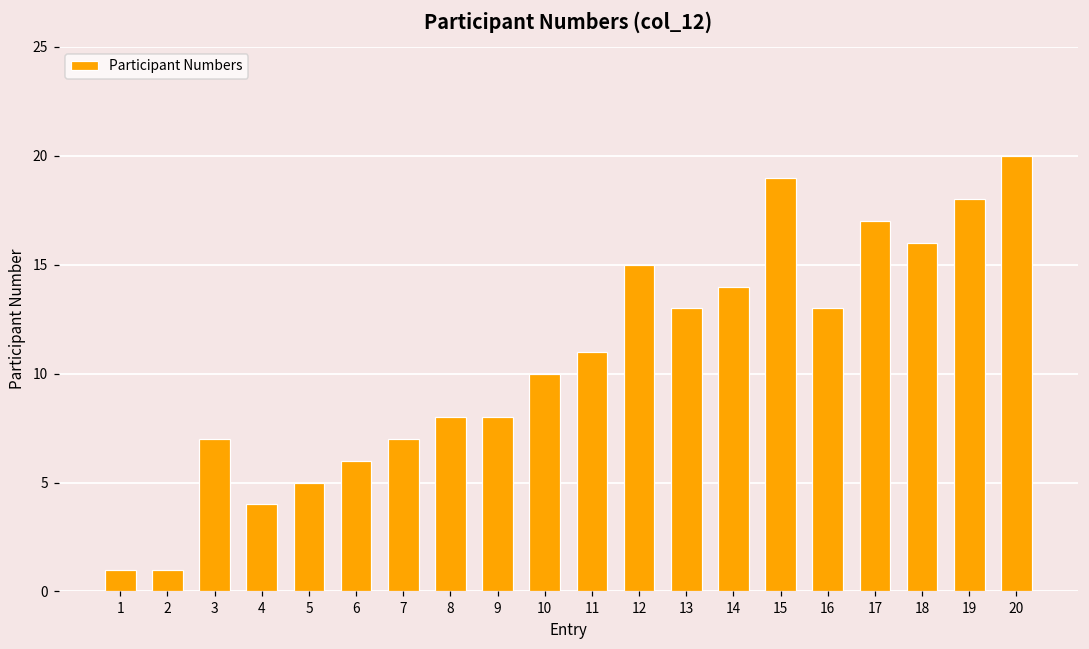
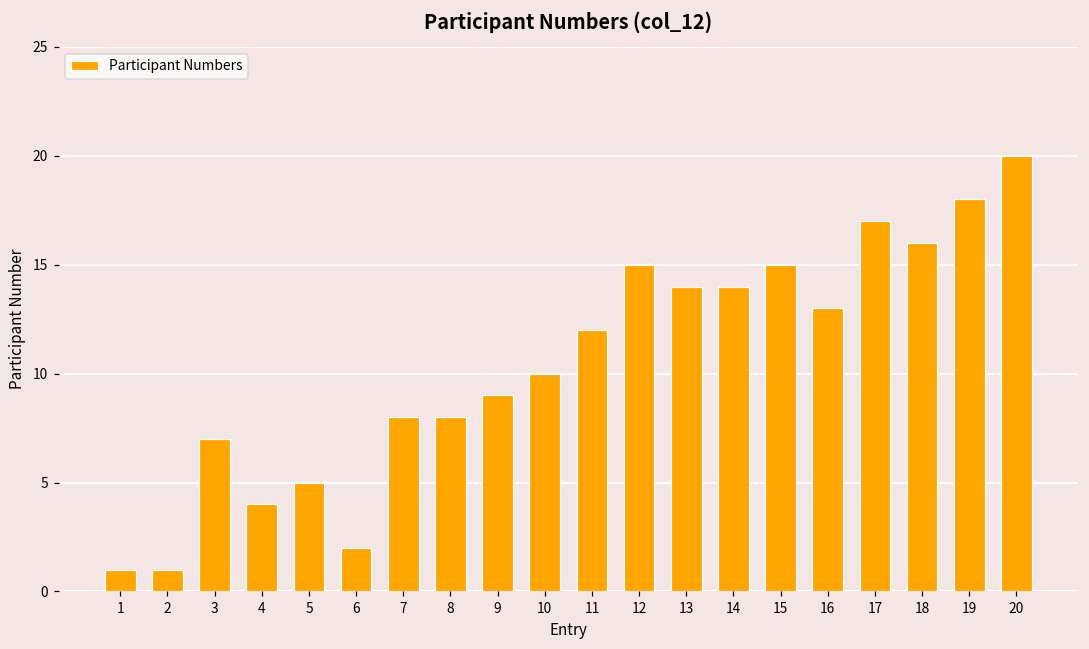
6: 6 -> 2
7: 7 -> 8
9: 8 -> 9
11: 11 -> 12
13: 13 -> 14
15: 19 -> 15
